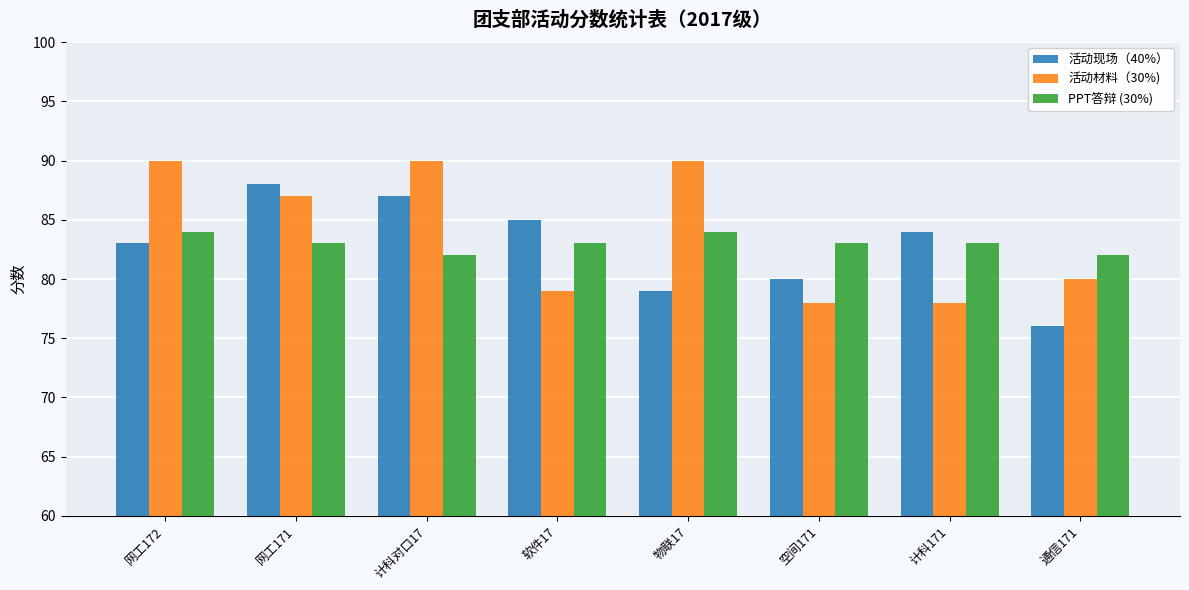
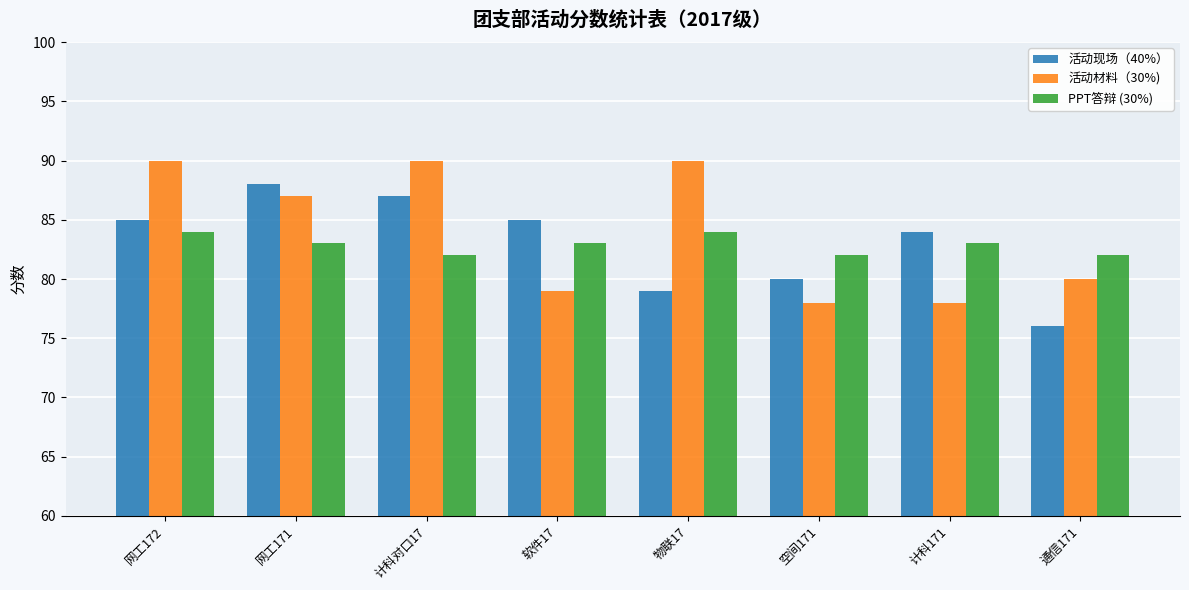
活动现场（40%）, 网工172: 83 -> 85
PPT答辩 (30%), 空间171: 83 -> 82
